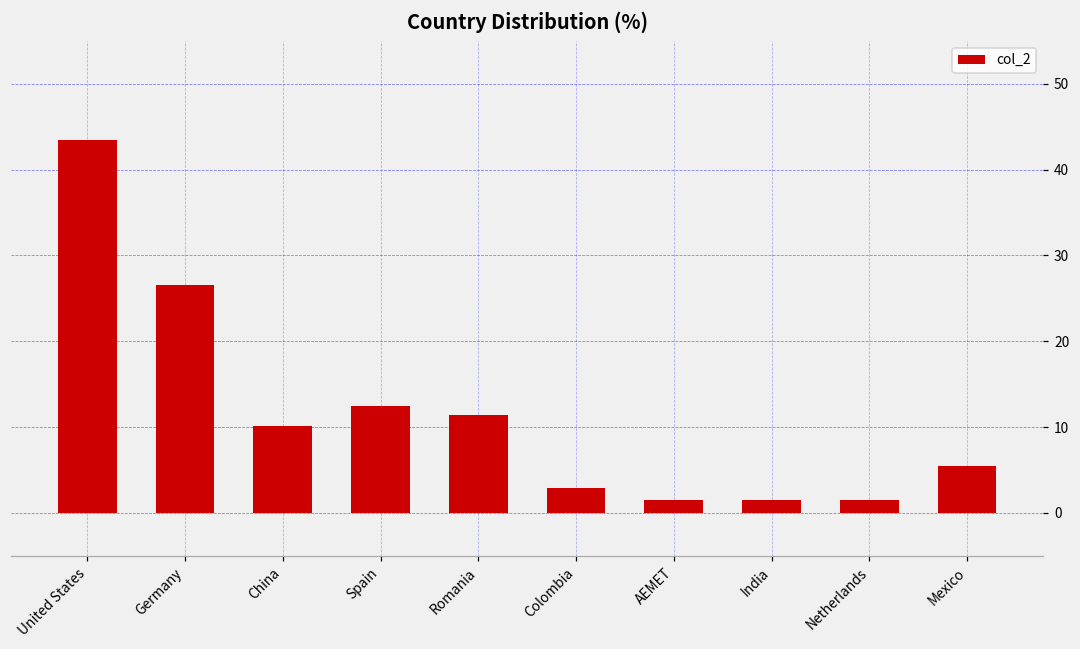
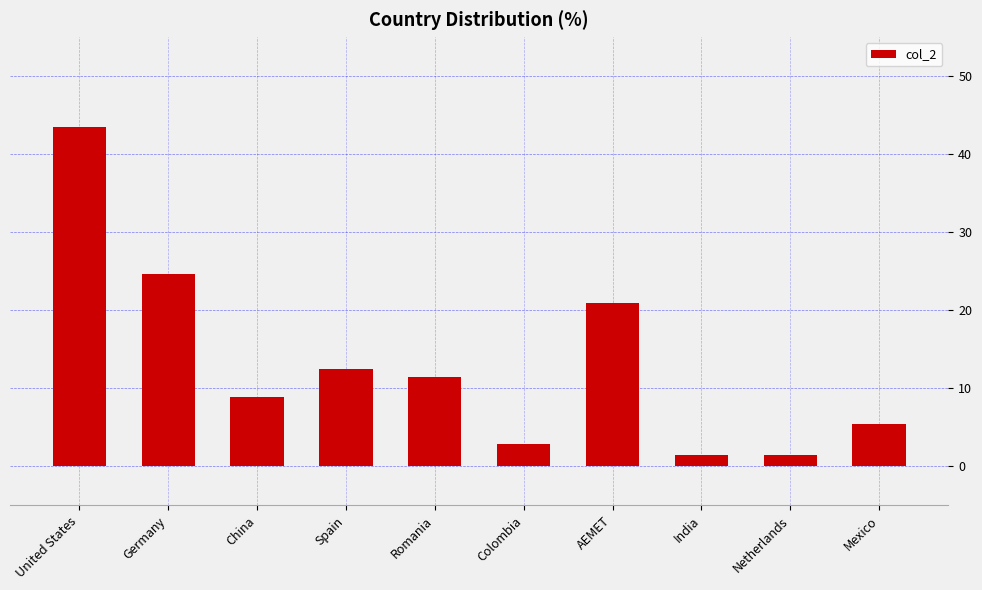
Germany: 27 -> 25
China: 10 -> 9
AEMET: 1 -> 21
